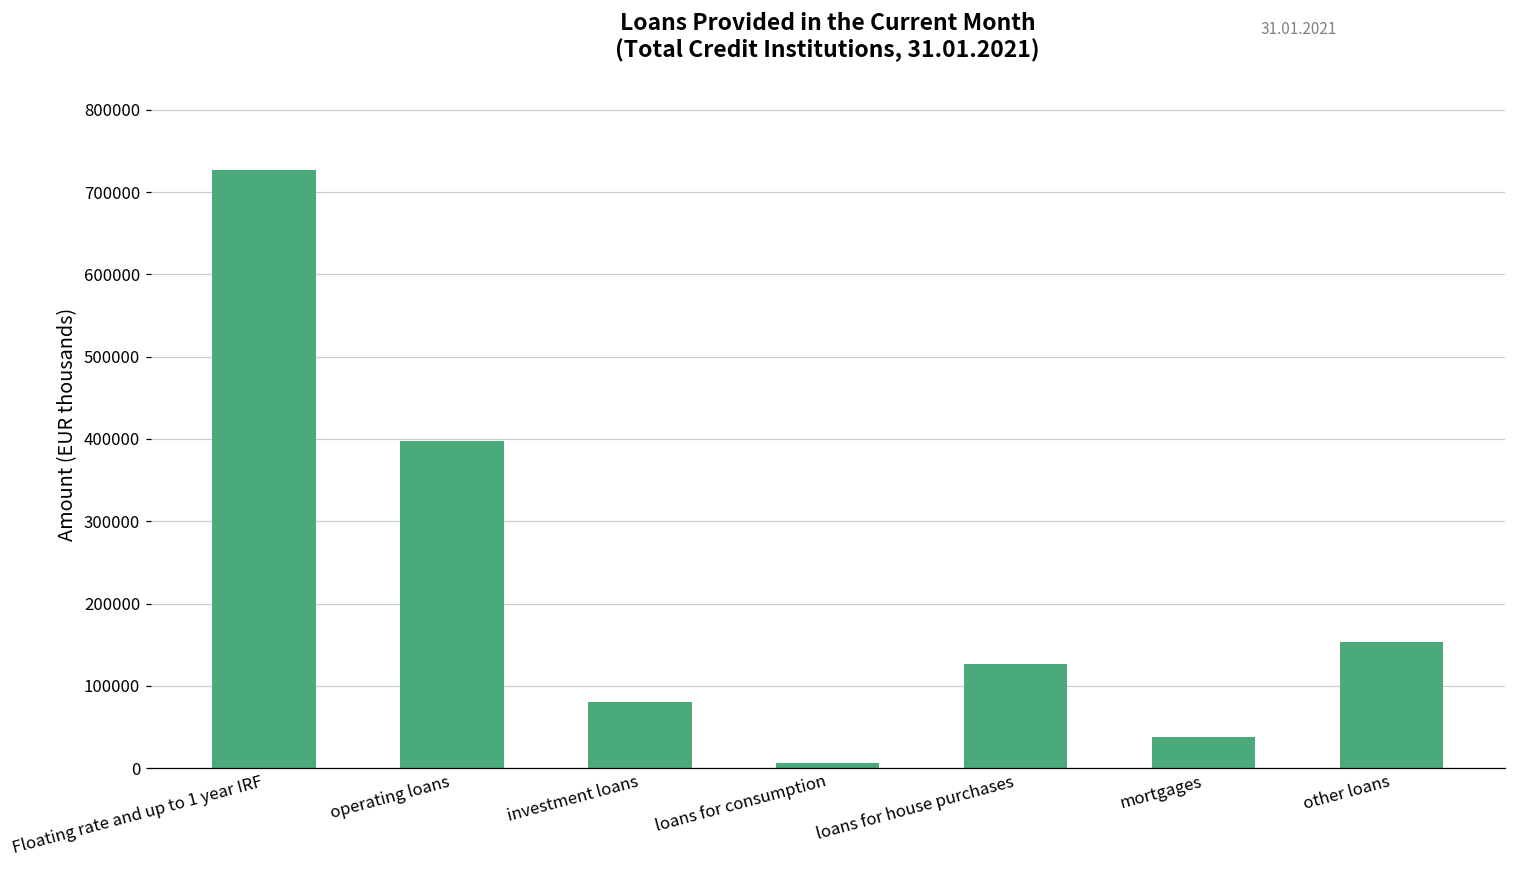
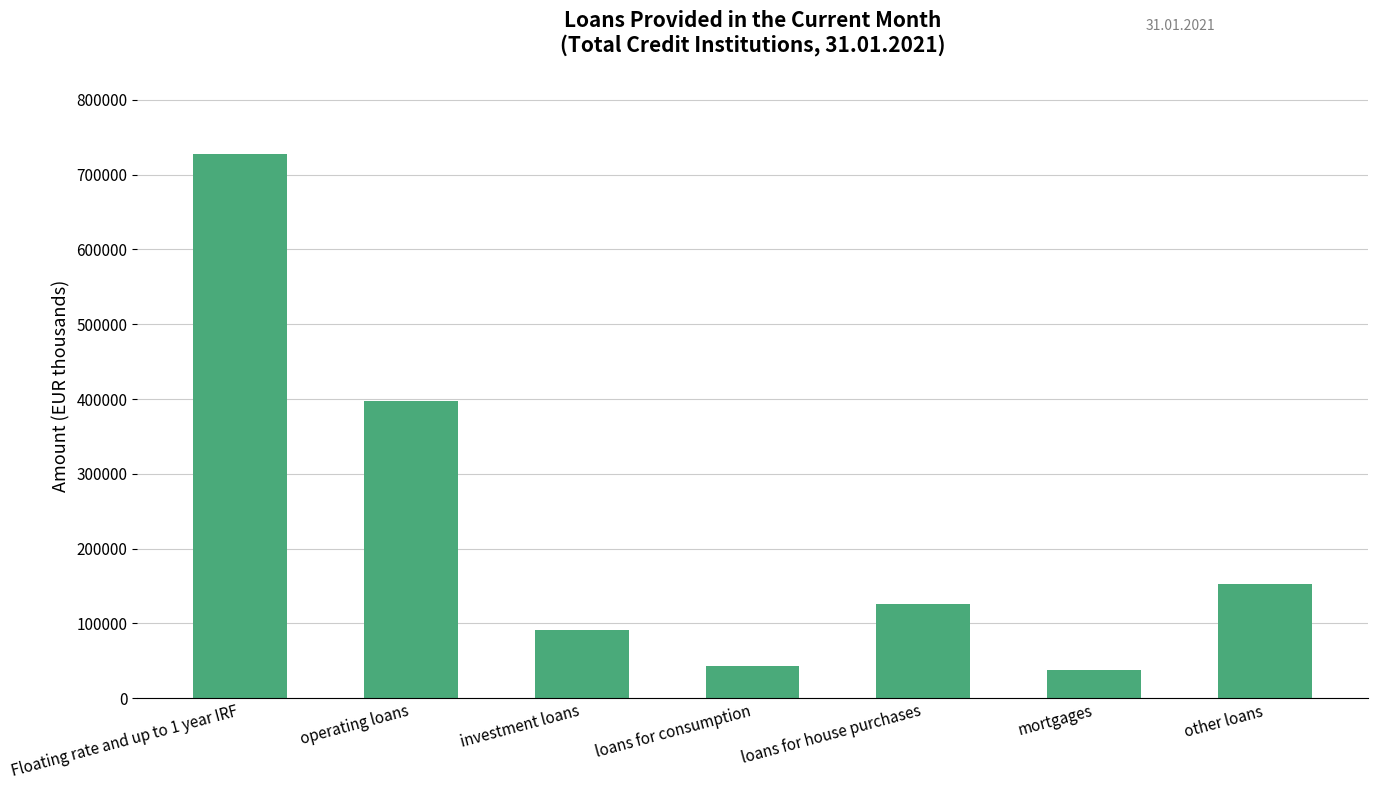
investment loans: 80000 -> 90000
loans for consumption: 10000 -> 40000
